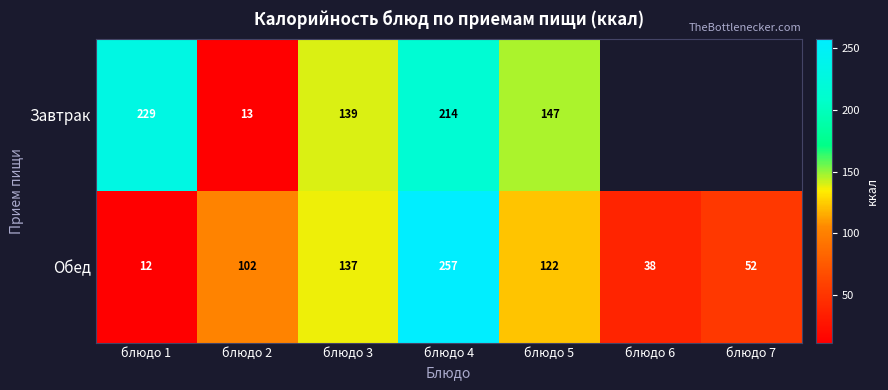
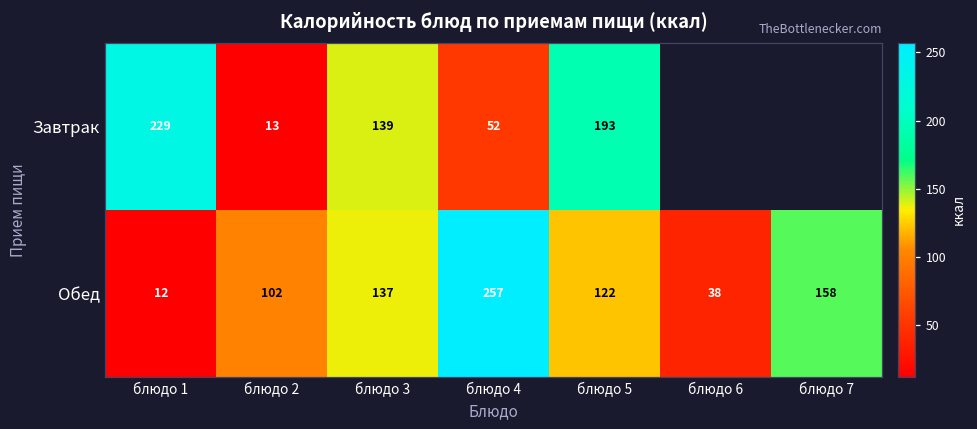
Завтрак, блюдо 4: 214 -> 52
Завтрак, блюдо 5: 147 -> 193
Обед, блюдо 7: 52 -> 158
